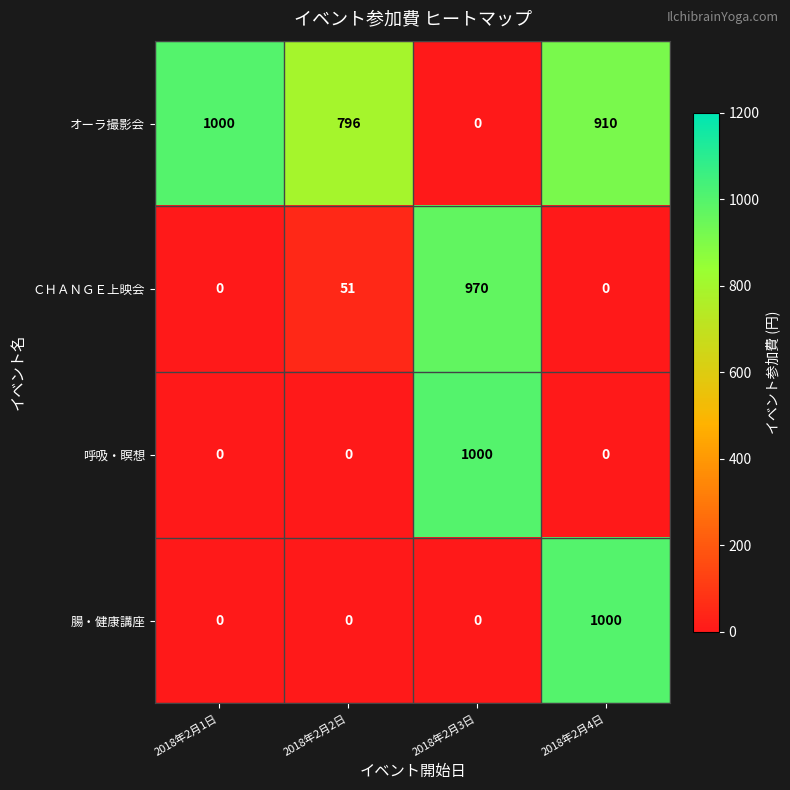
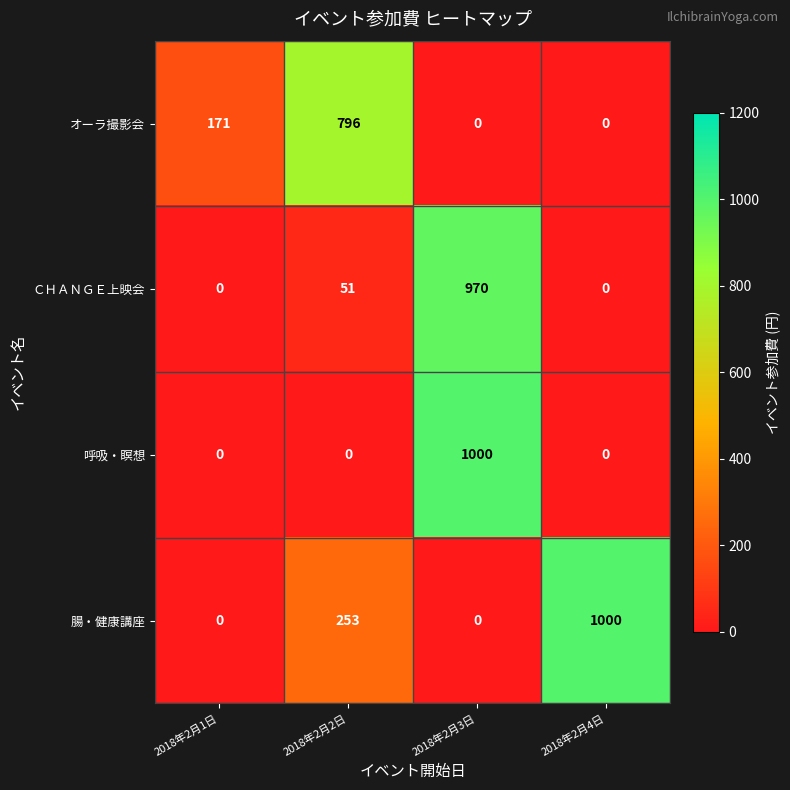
オーラ撮影会, 2018年2月1日: 1000 -> 171
オーラ撮影会, 2018年2月4日: 910 -> 0
腸・健康講座, 2018年2月2日: 0 -> 253
